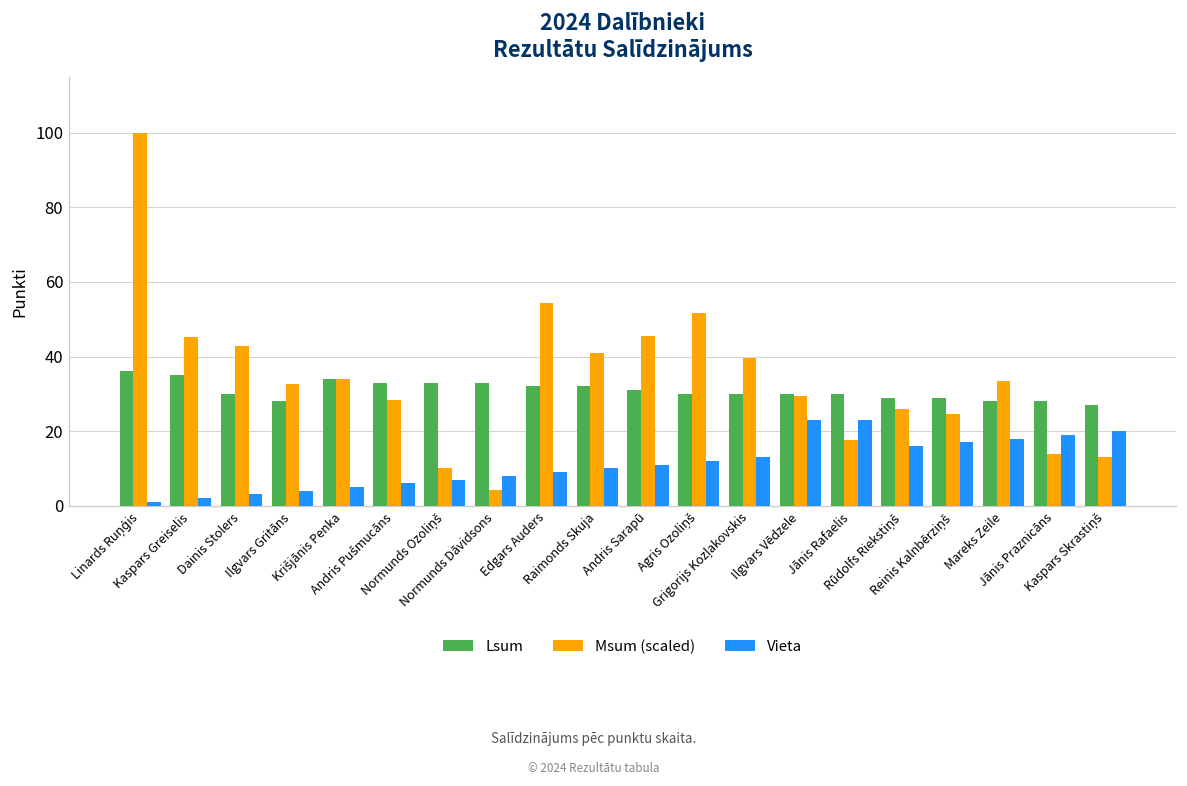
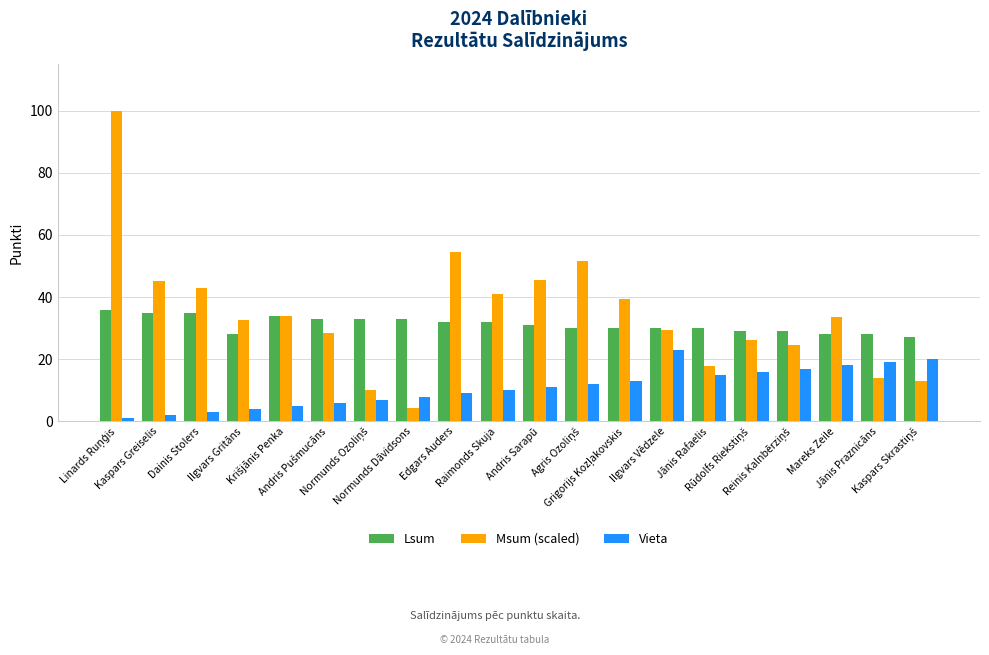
Lsum, Dainis Stolers: 30 -> 35
Vieta, Jānis Rafaelis: 23 -> 15
